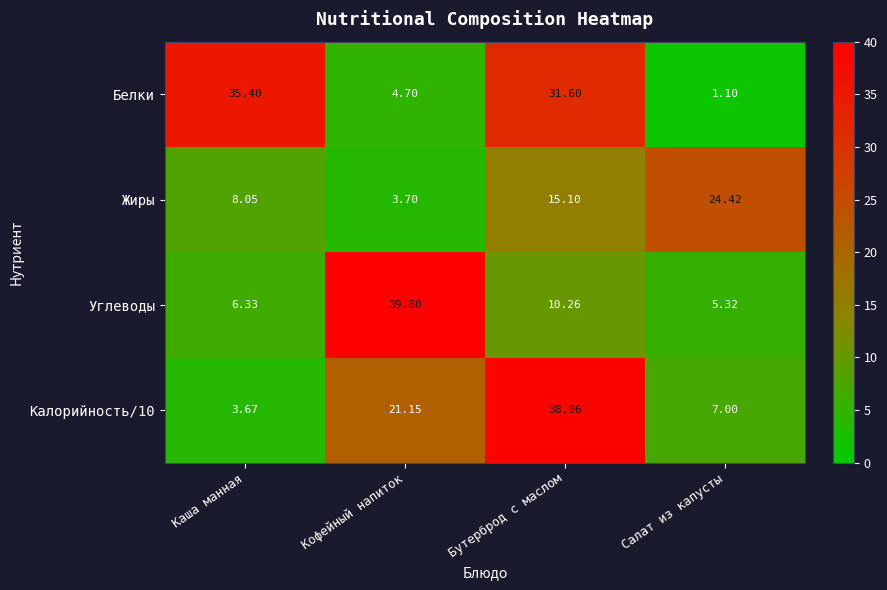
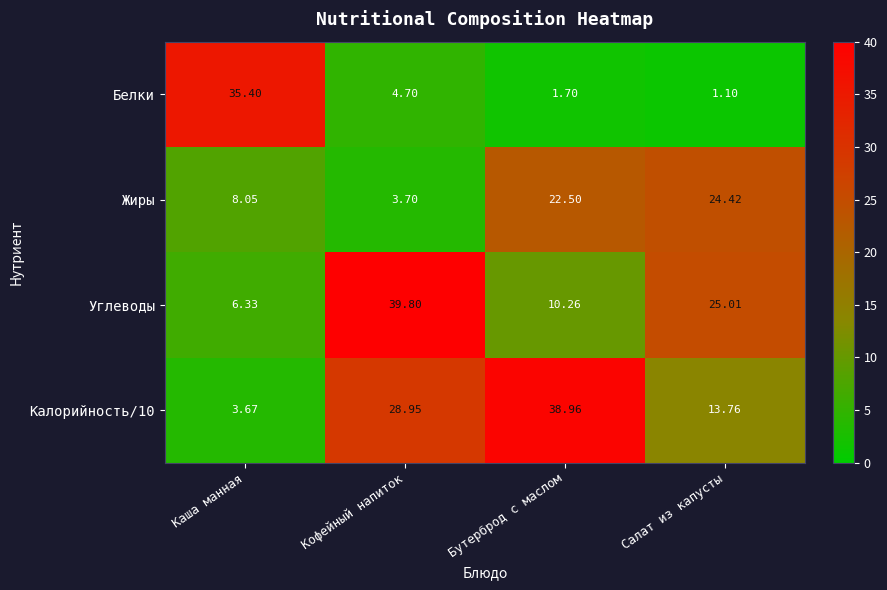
Белки, Бутерброд с маслом: 31.60 -> 1.70
Жиры, Бутерброд с маслом: 15.10 -> 22.50
Углеводы, Салат из капусты: 5.32 -> 25.01
Калорийность/10, Кофейный напиток: 21.15 -> 28.95
Калорийность/10, Салат из капусты: 7.00 -> 13.76
